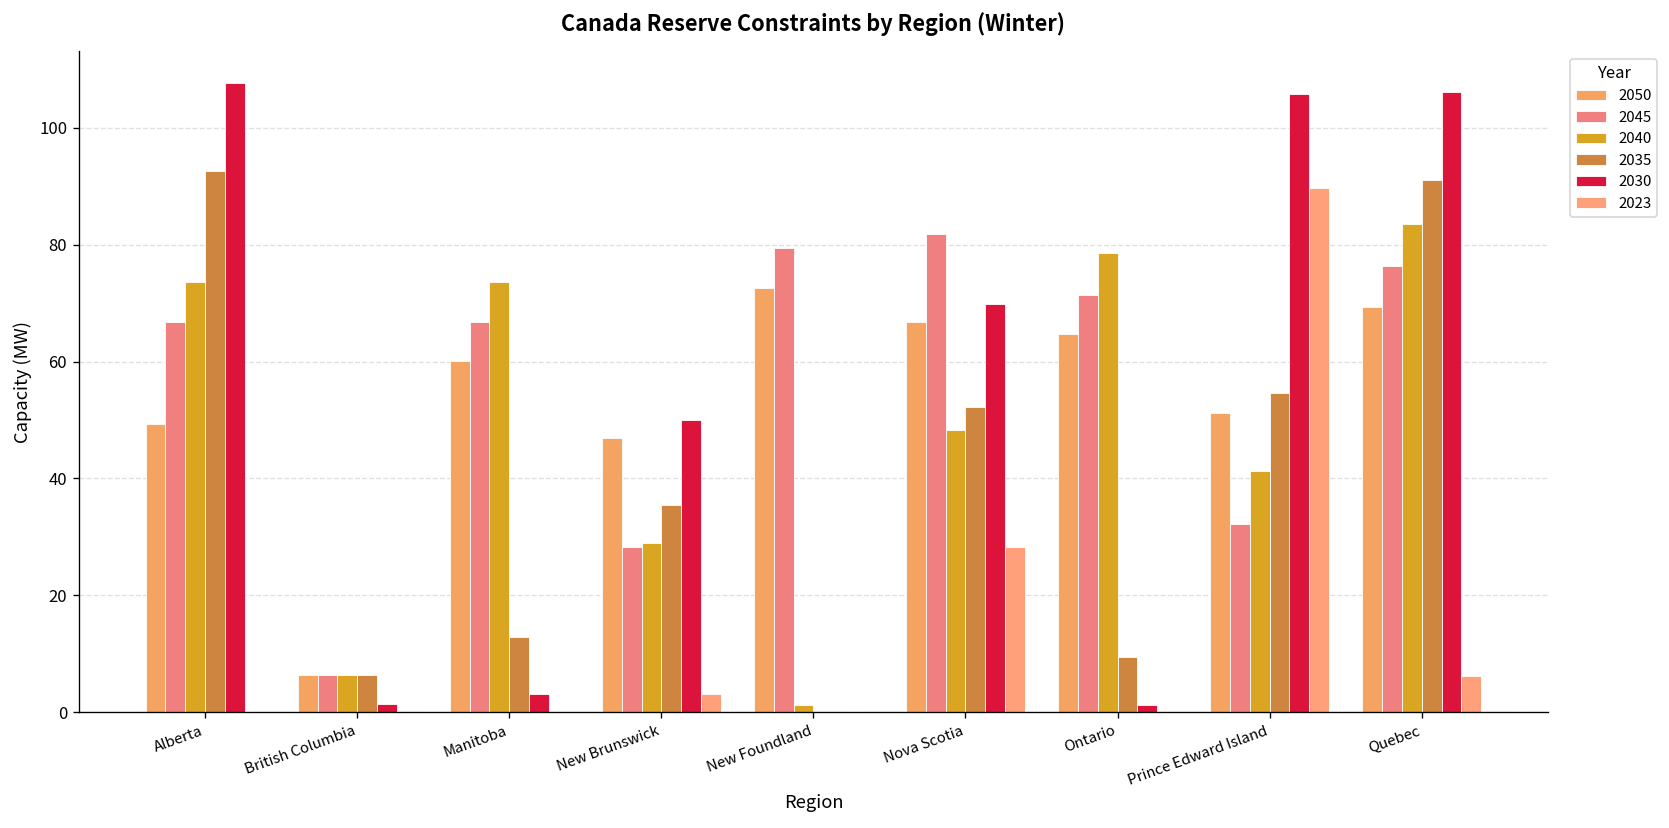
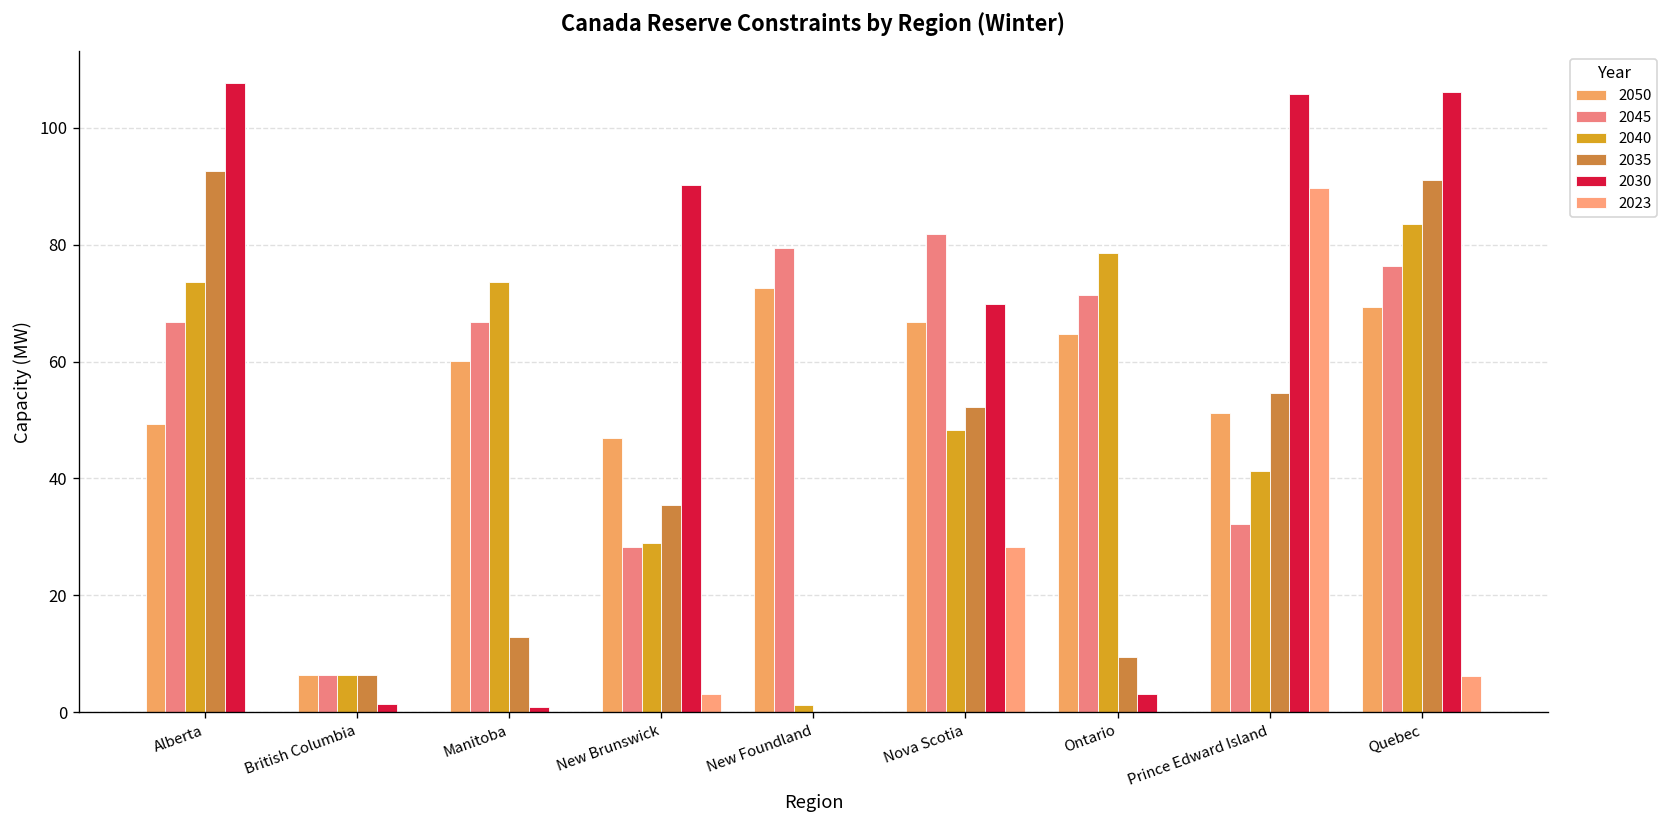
2030, Manitoba: 3 -> 1
2030, New Brunswick: 50 -> 90
2030, Ontario: 1 -> 3
